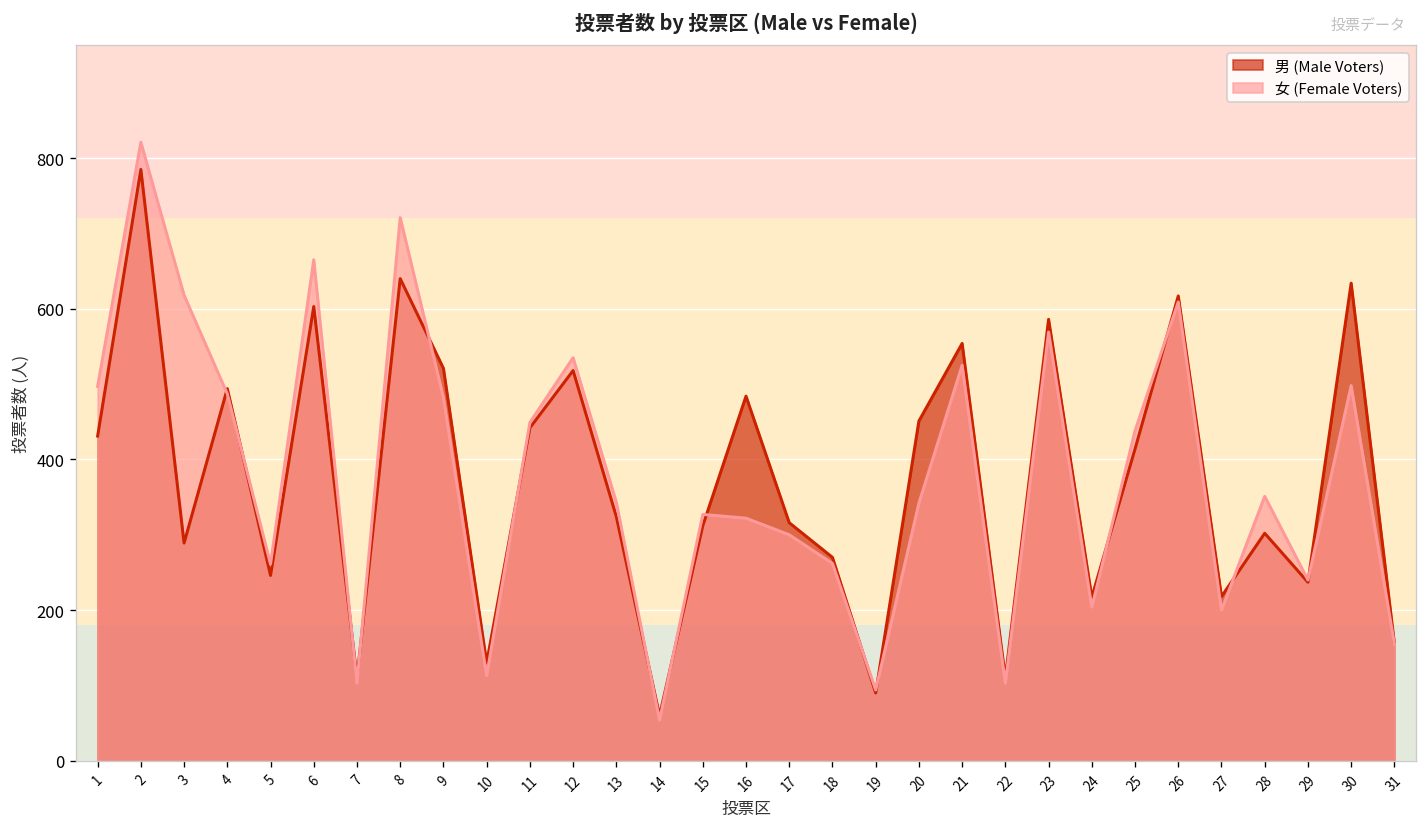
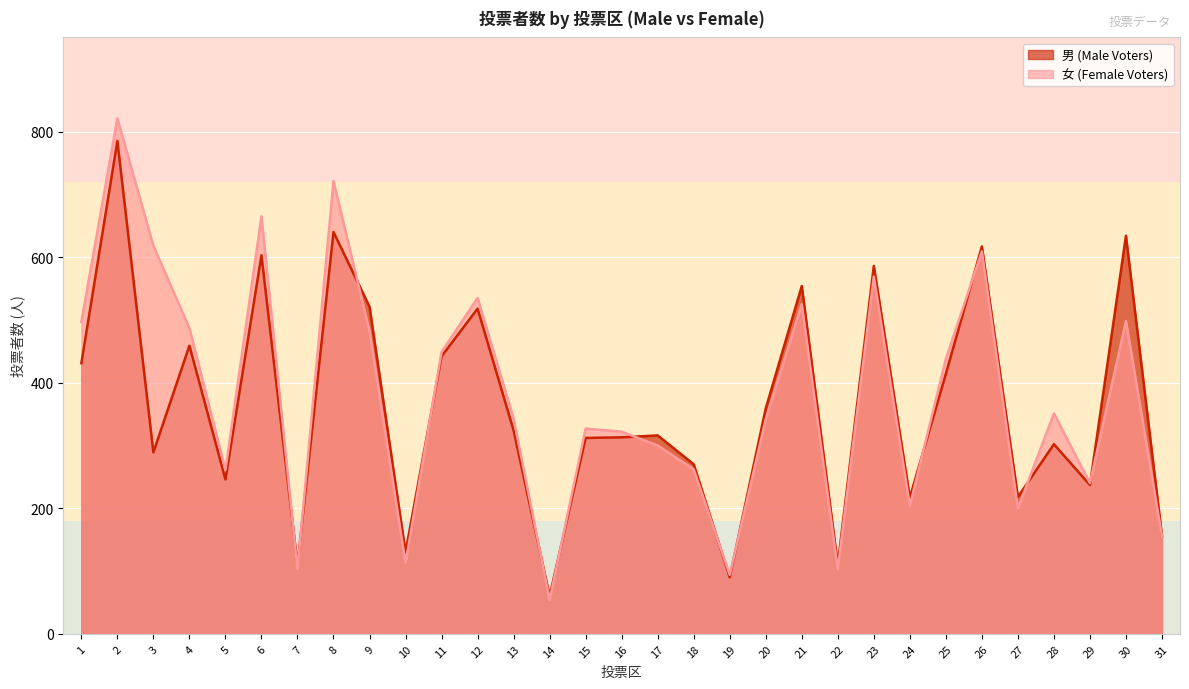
男 (Male Voters), 4: 490 -> 460
男 (Male Voters), 16: 480 -> 310
男 (Male Voters), 20: 450 -> 360
